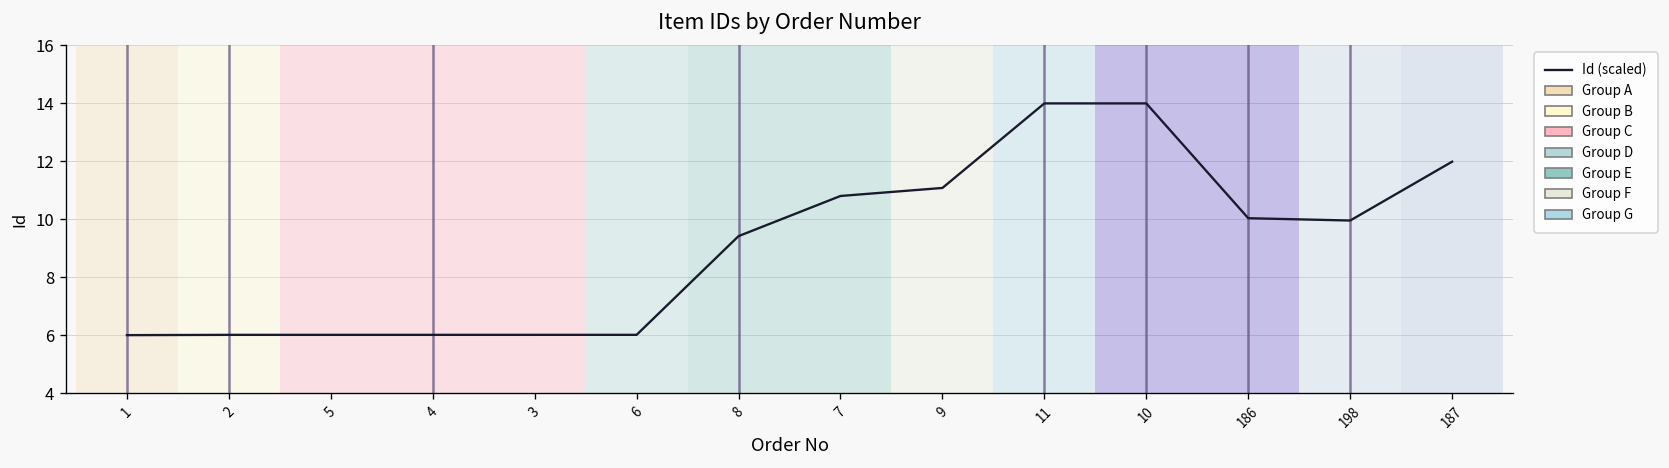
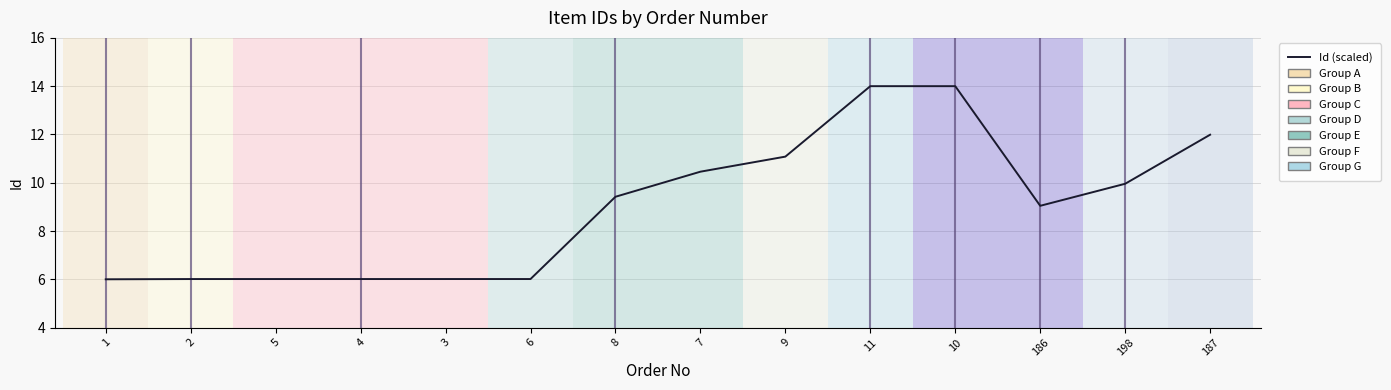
7: 10.8 -> 10.5
186: 10.0 -> 9.0
